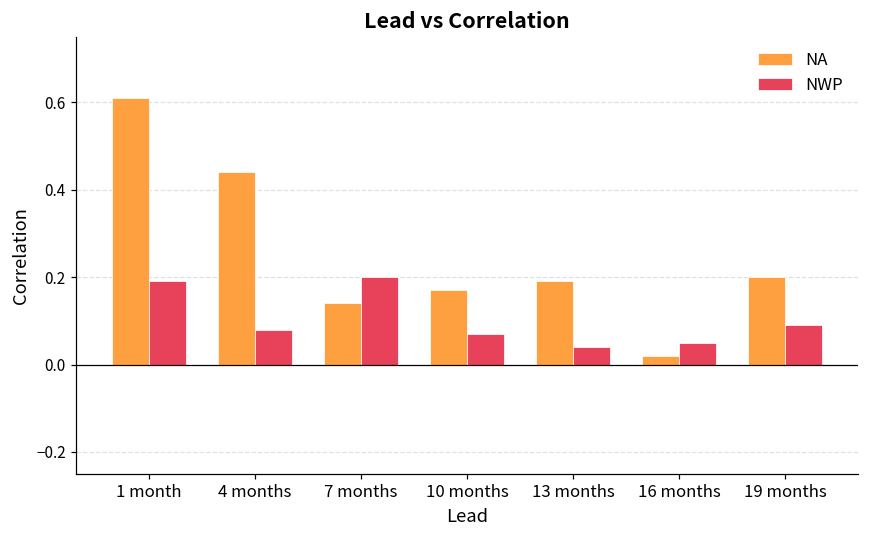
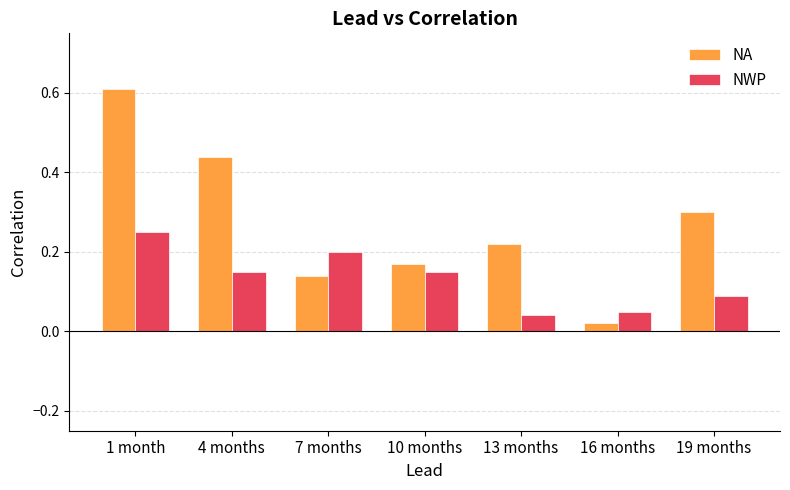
NWP, 1 month: 0.19 -> 0.25
NWP, 4 months: 0.08 -> 0.15
NWP, 10 months: 0.07 -> 0.15
NA, 13 months: 0.19 -> 0.22
NA, 19 months: 0.2 -> 0.3
